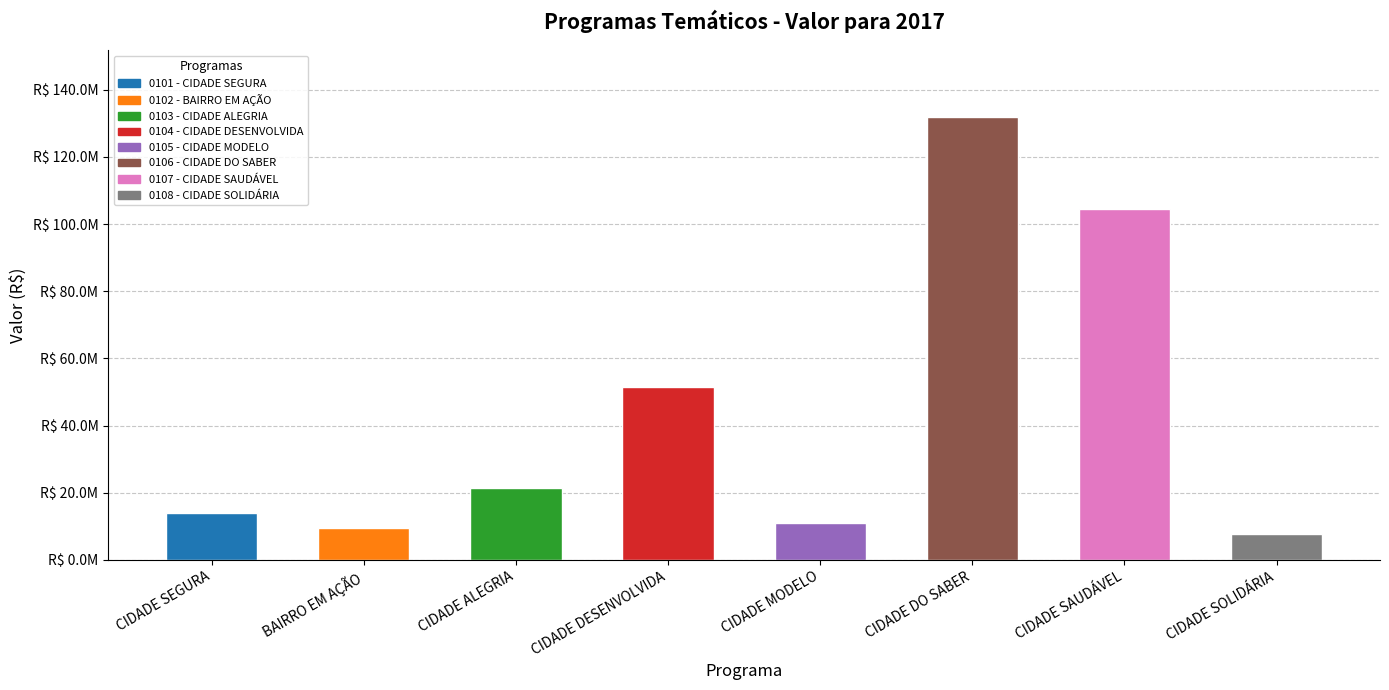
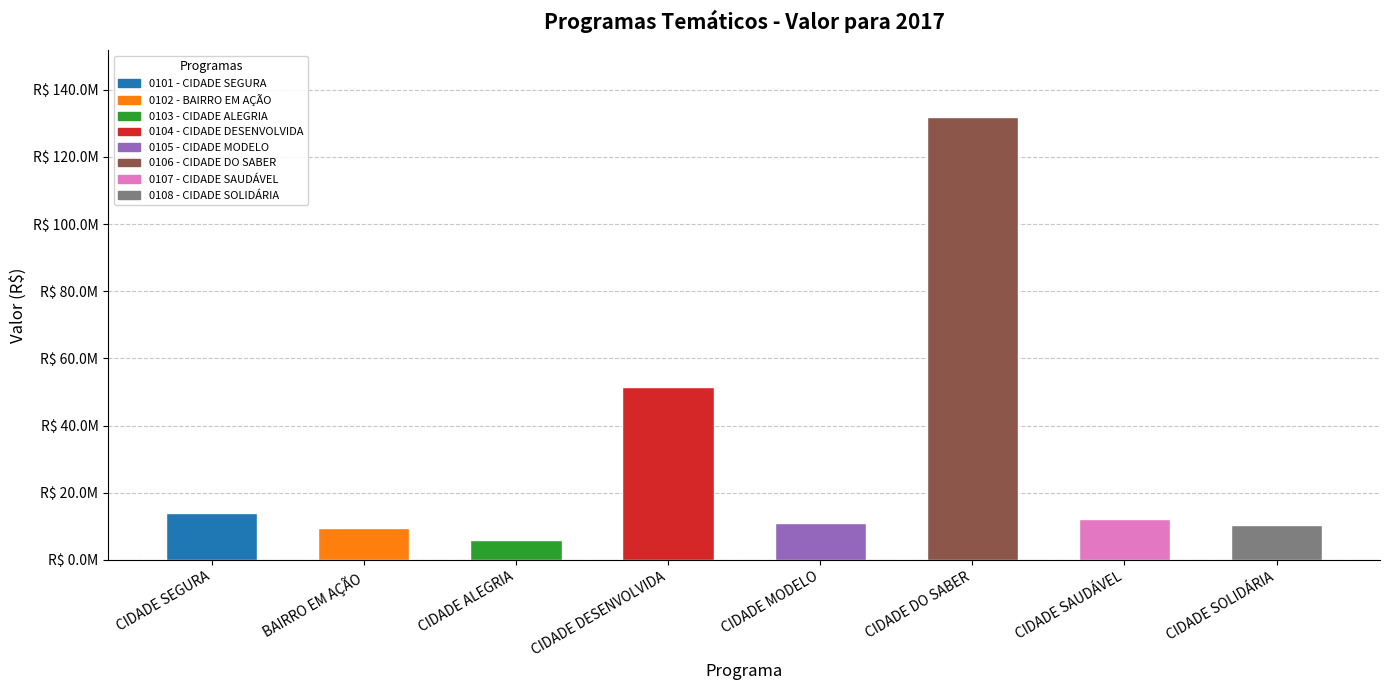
CIDADE ALEGRIA: R$ 21000000 -> R$ 6000000
CIDADE SAUDÁVEL: R$ 104000000 -> R$ 12000000
CIDADE SOLIDÁRIA: R$ 8000000 -> R$ 10000000
